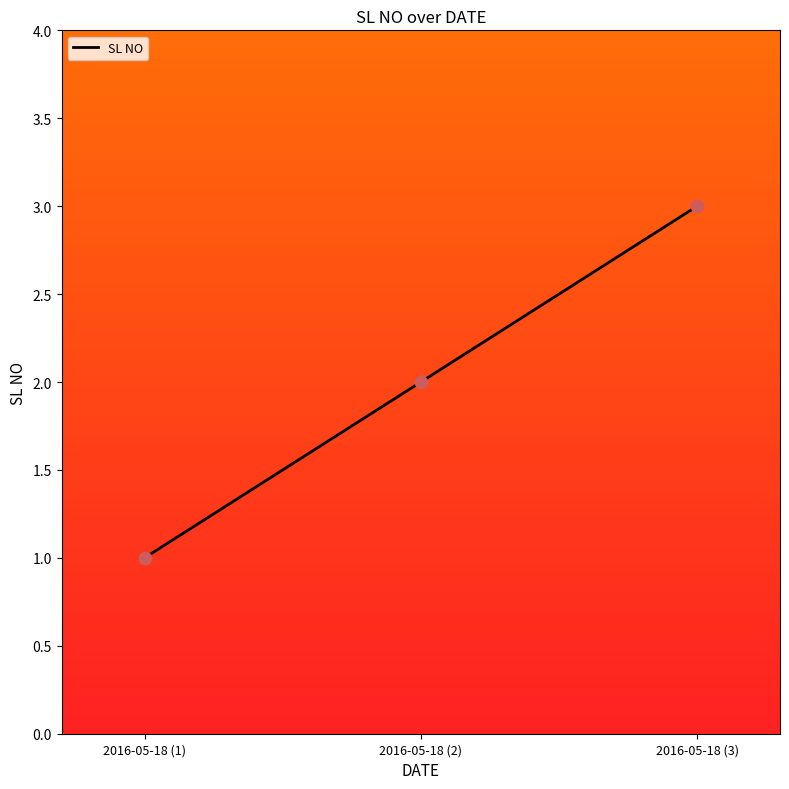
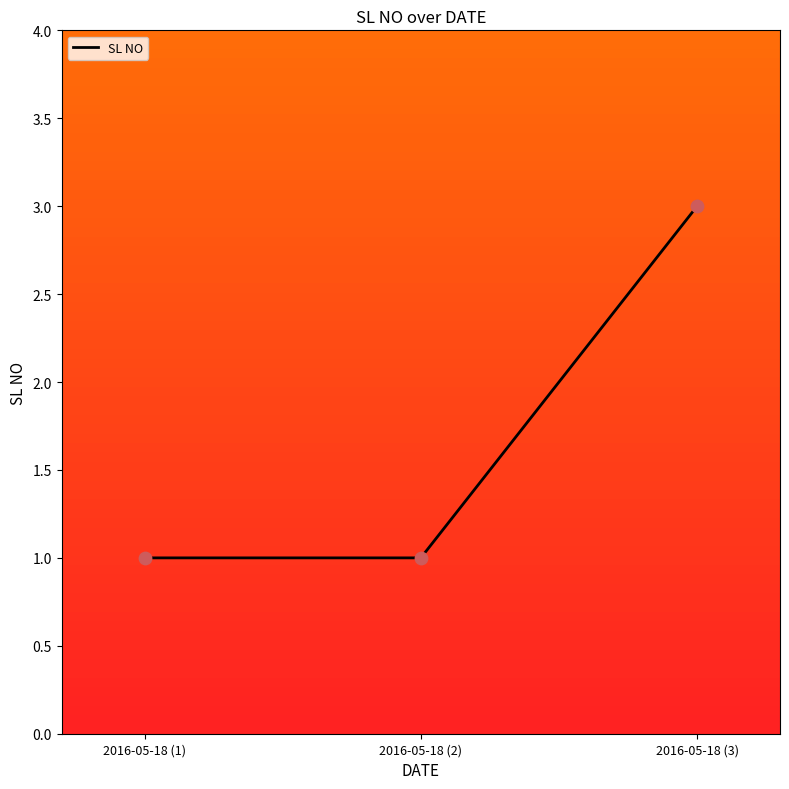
2016-05-18 (2): 2 -> 1
